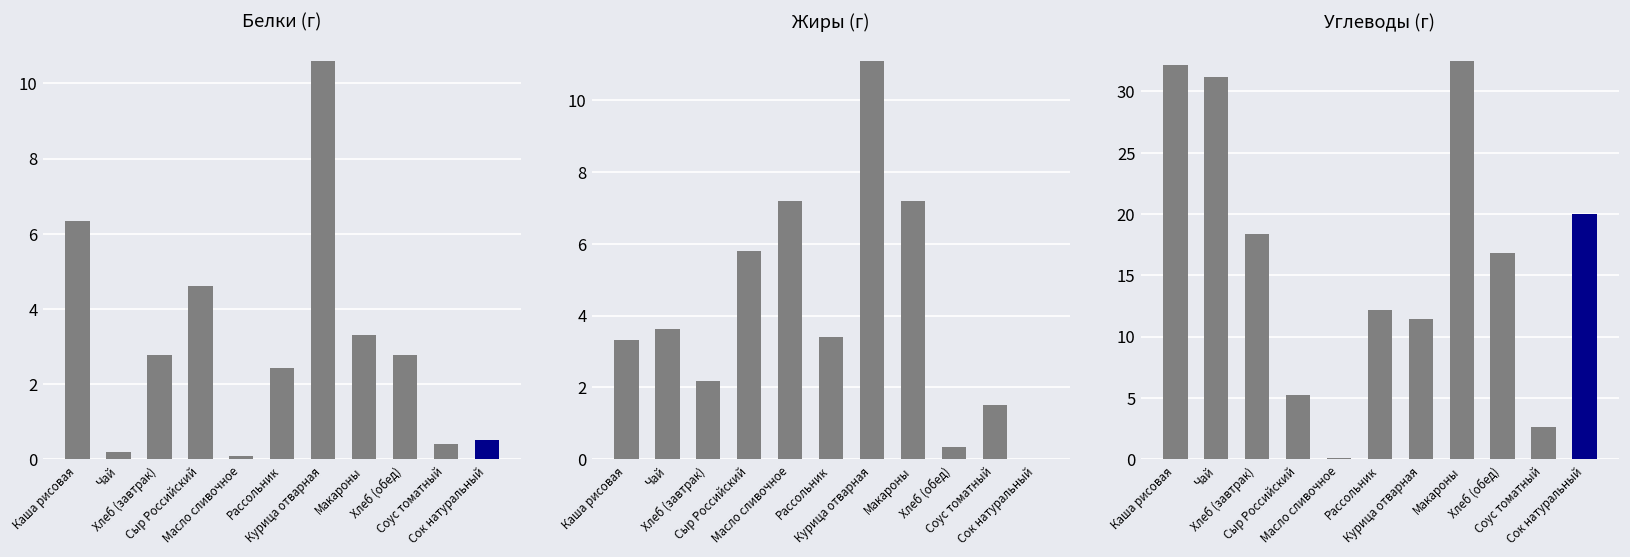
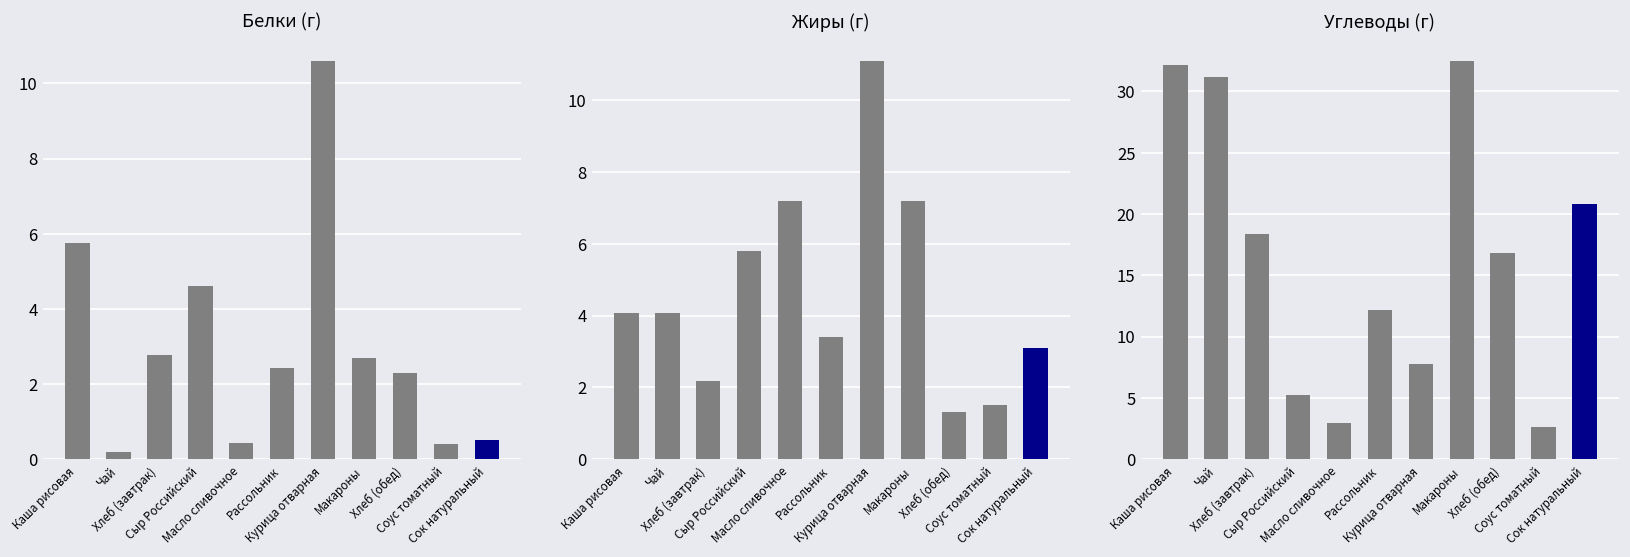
Белки (г), Каша рисовая: 6.3 -> 5.8
Белки (г), Масло сливочное: 0.1 -> 0.4
Белки (г), Макароны: 3.3 -> 2.7
Белки (г), Хлеб (обед): 2.8 -> 2.3
Жиры (г), Каша рисовая: 3.3 -> 4.1
Жиры (г), Чай: 3.6 -> 4.1
Жиры (г), Хлеб (обед): 0.4 -> 1.3
Жиры (г), Сок натуральный: 0.0 -> 3.1
Углеводы (г), Масло сливочное: 0.1 -> 2.9
Углеводы (г), Курица отварная: 11.5 -> 7.8
Углеводы (г), Сок натуральный: 20.0 -> 20.8
